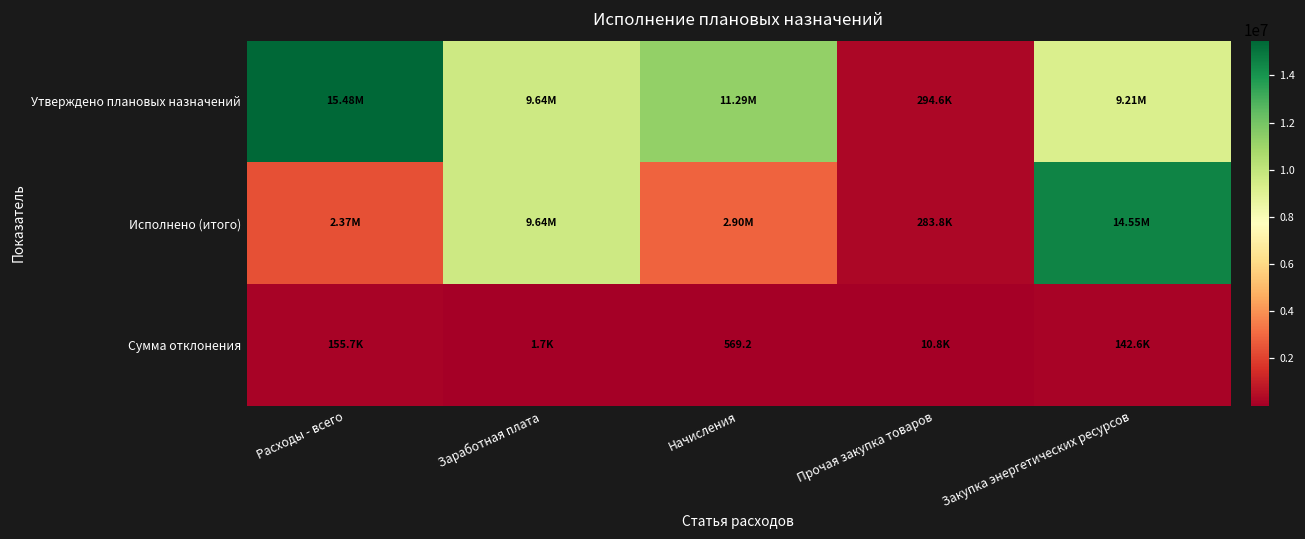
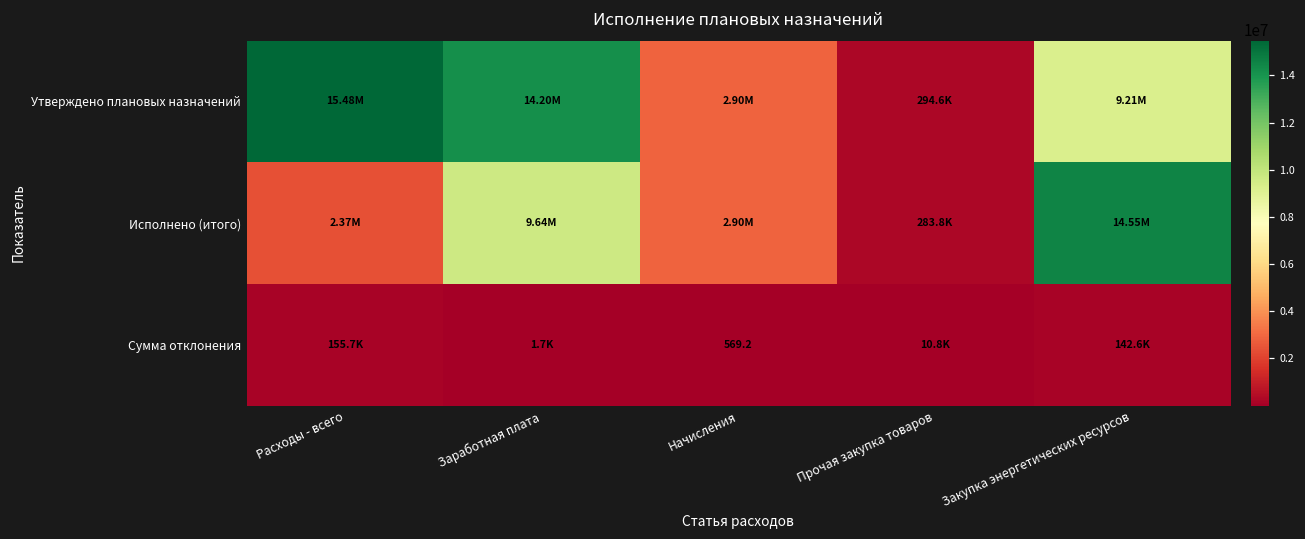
Утверждено плановых назначений, Заработная плата: 9.64M -> 14.20M
Утверждено плановых назначений, Начисления: 11.29M -> 2.90M
